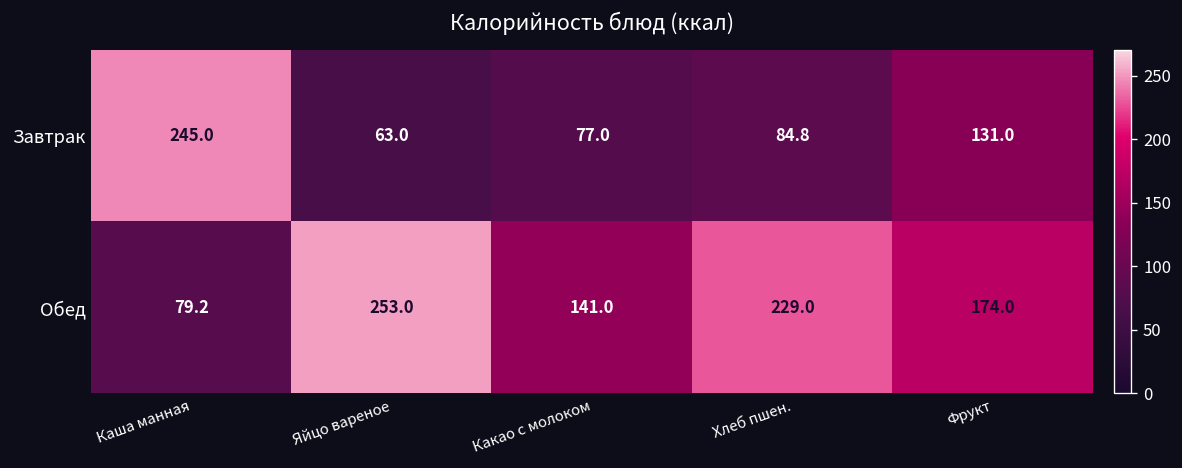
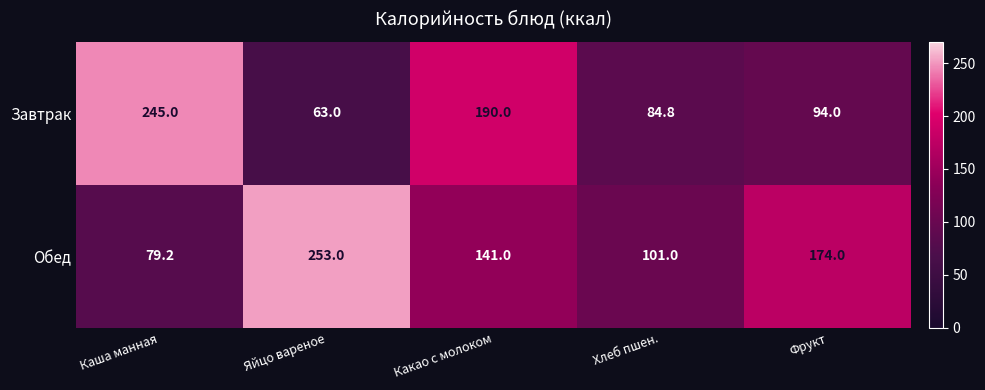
Завтрак, Какао с молоком: 77.0 -> 190.0
Завтрак, Фрукт: 131.0 -> 94.0
Обед, Хлеб пшен.: 229.0 -> 101.0
